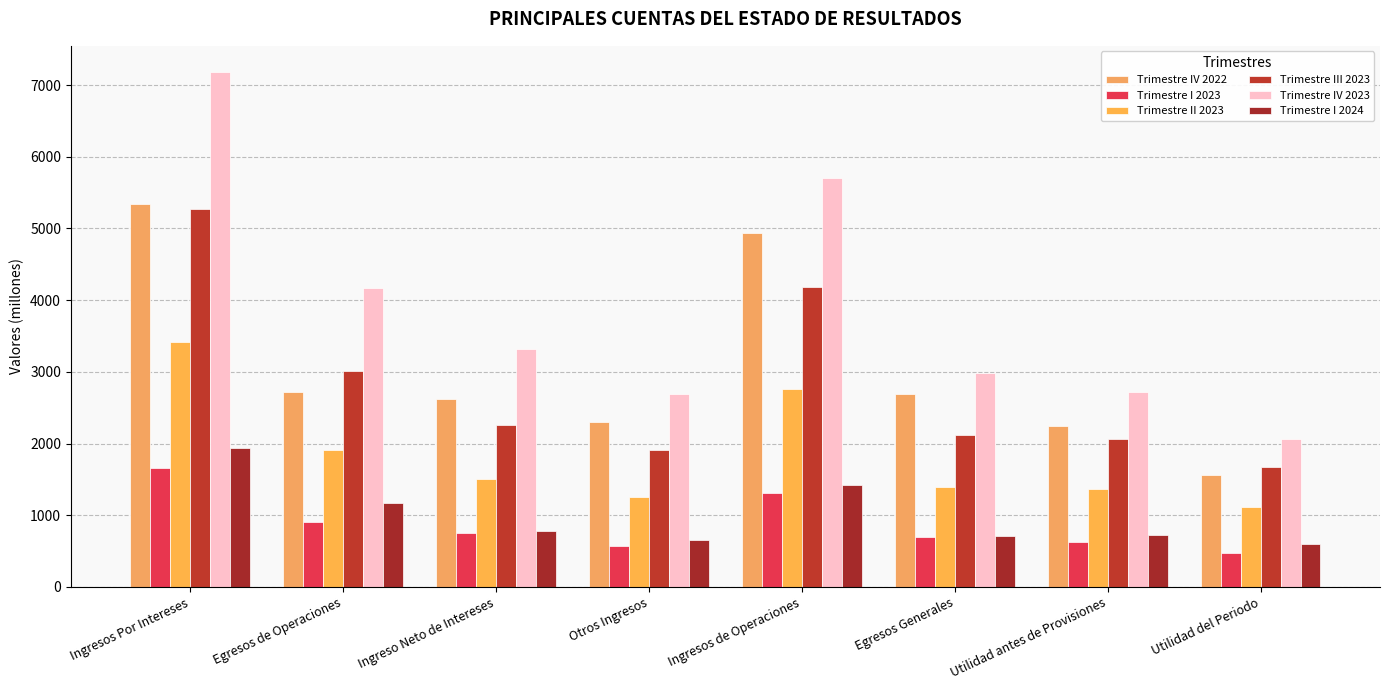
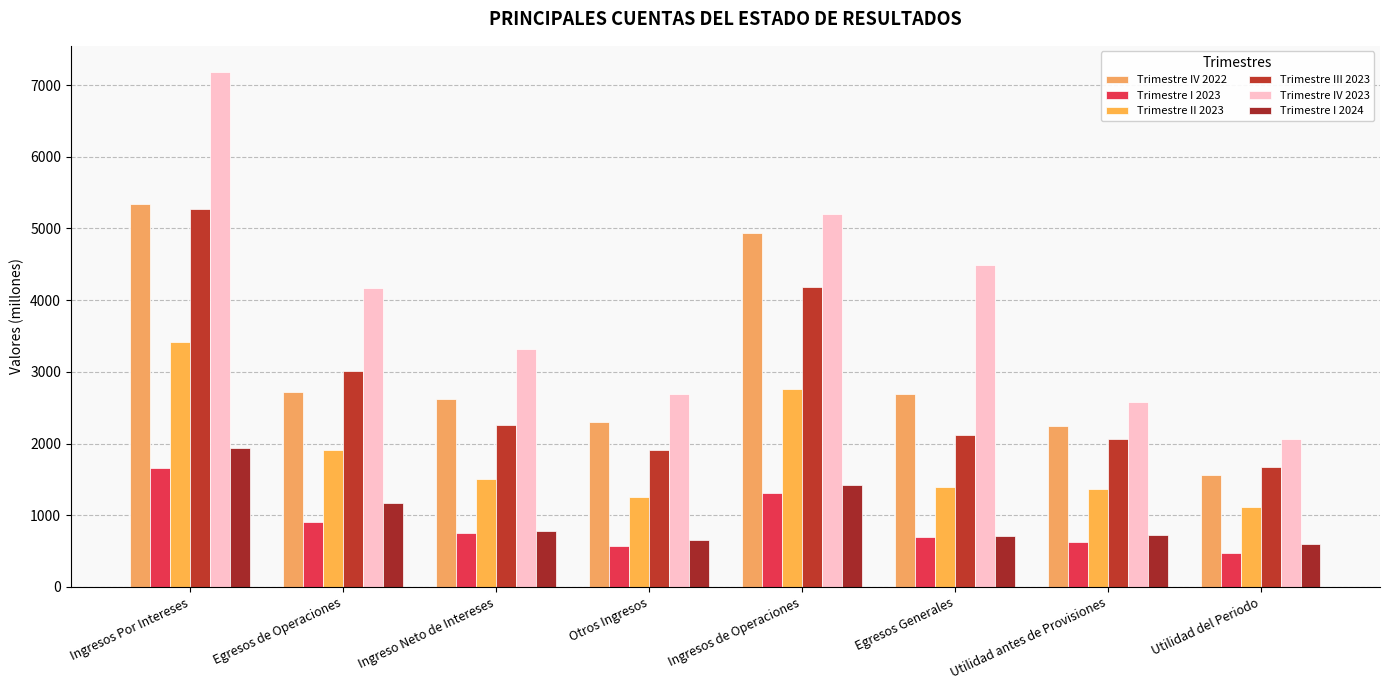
Trimestre IV 2023, Ingresos de Operaciones: 5700 -> 5200
Trimestre IV 2023, Egresos Generales: 3000 -> 4500
Trimestre IV 2023, Utilidad antes de Provisiones: 2700 -> 2600
